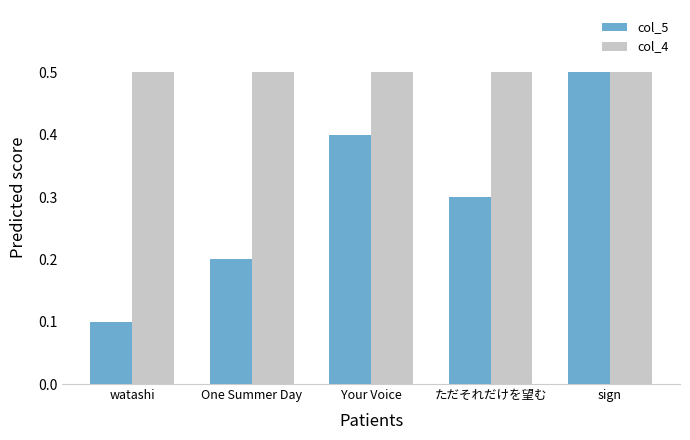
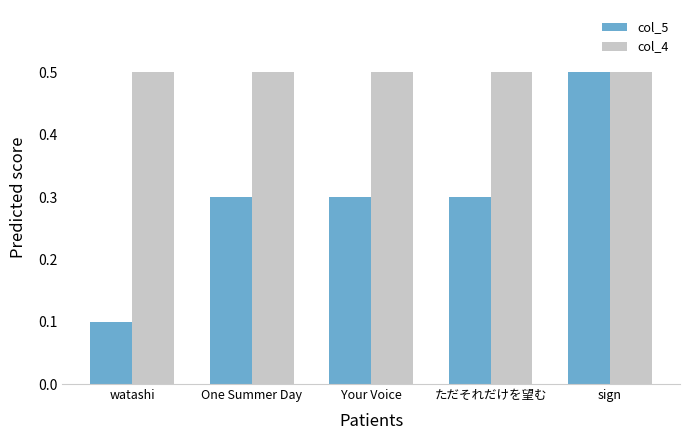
col_5, One Summer Day: 0.20 -> 0.30
col_5, Your Voice: 0.40 -> 0.30
